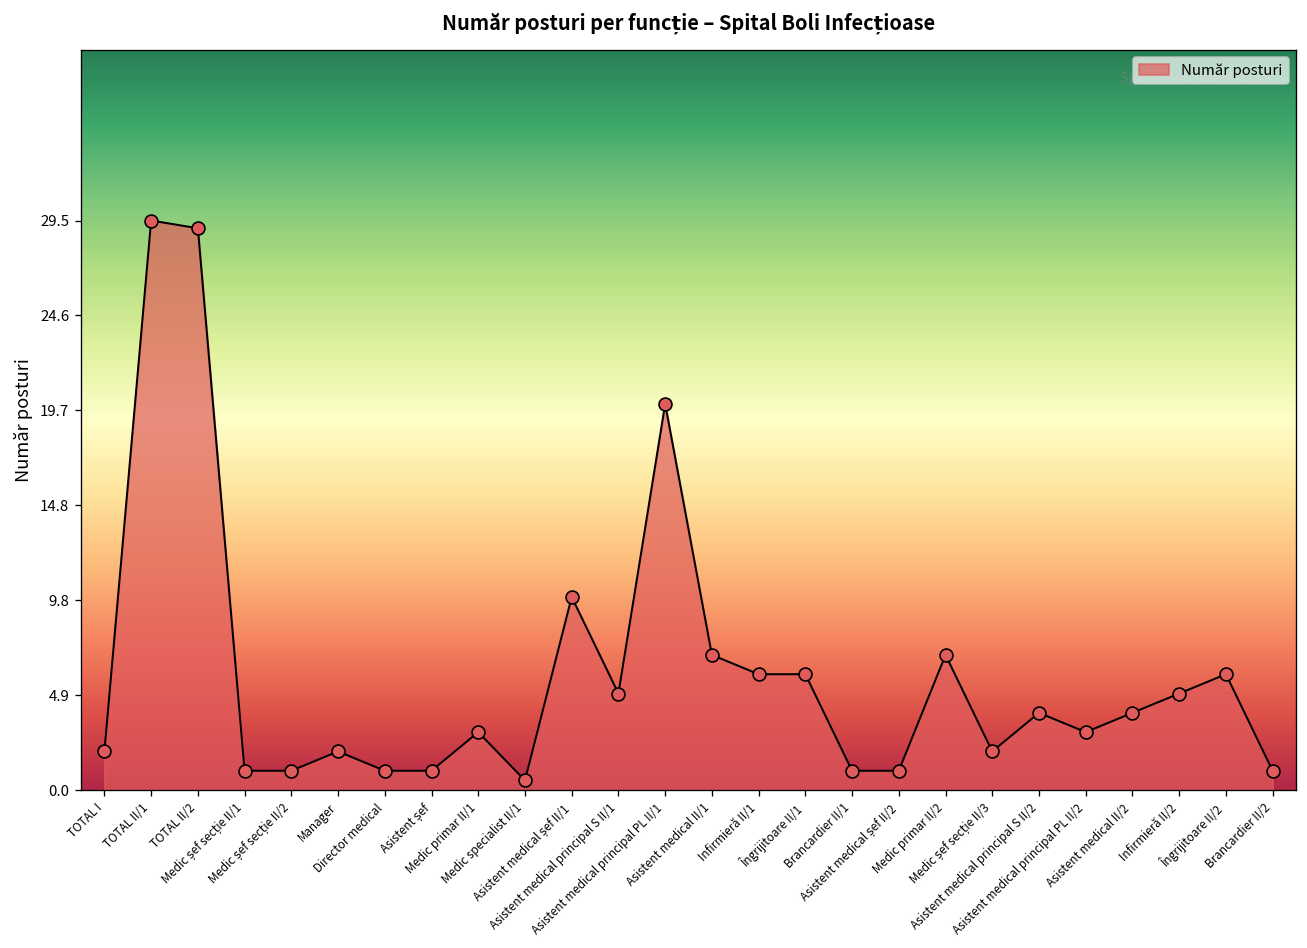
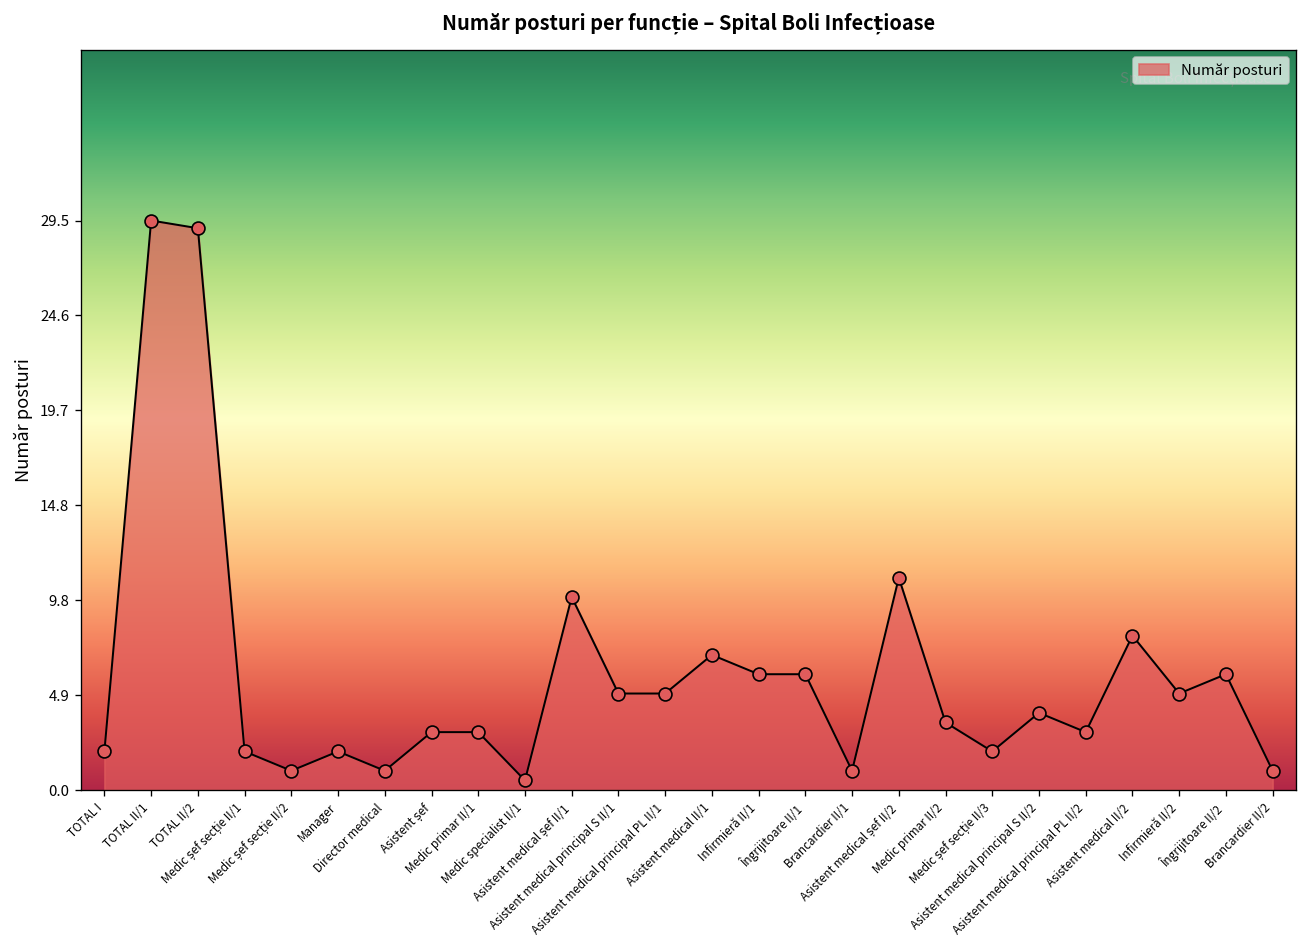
Medic șef secție II/1: 1 -> 2
Asistent șef: 1 -> 3
Asistent medical principal PL II/1: 20 -> 5
Asistent medical șef II/2: 1 -> 11
Medic primar II/2: 7.0 -> 3.5
Asistent medical II/2: 4 -> 8
